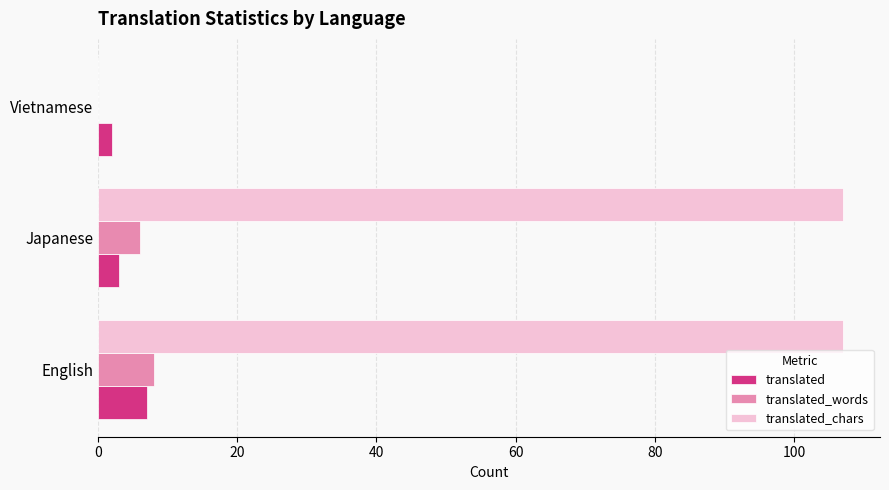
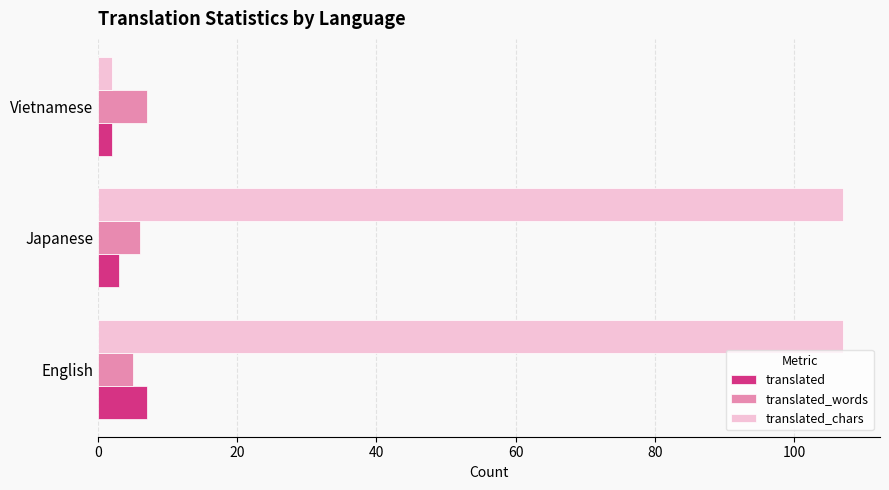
translated_chars, Vietnamese: 0 -> 2
translated_words, Vietnamese: 0 -> 7
translated_words, English: 8 -> 5
